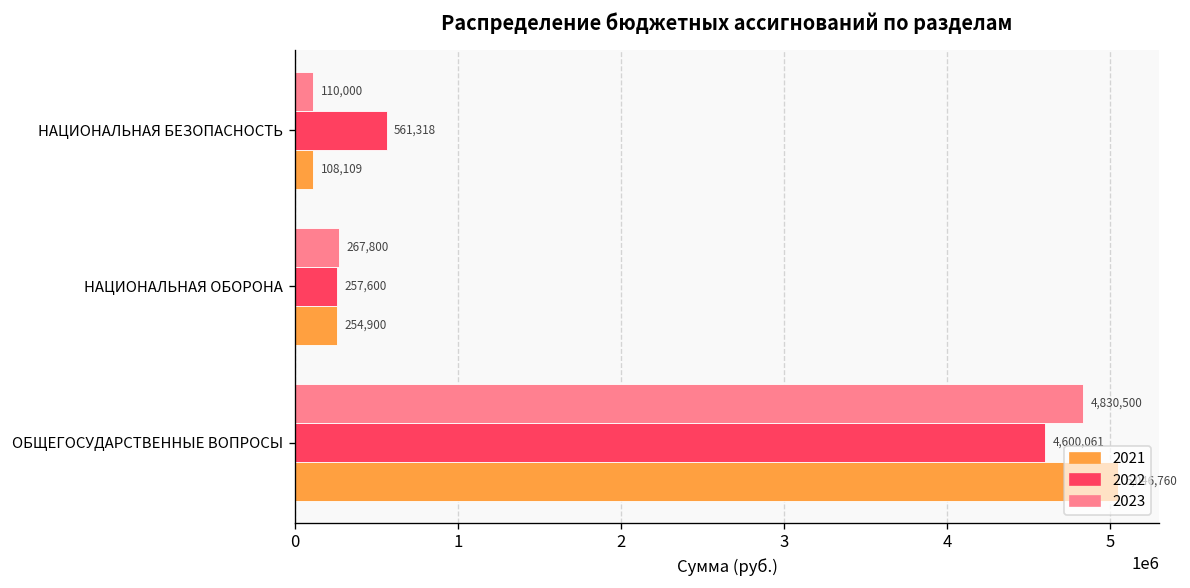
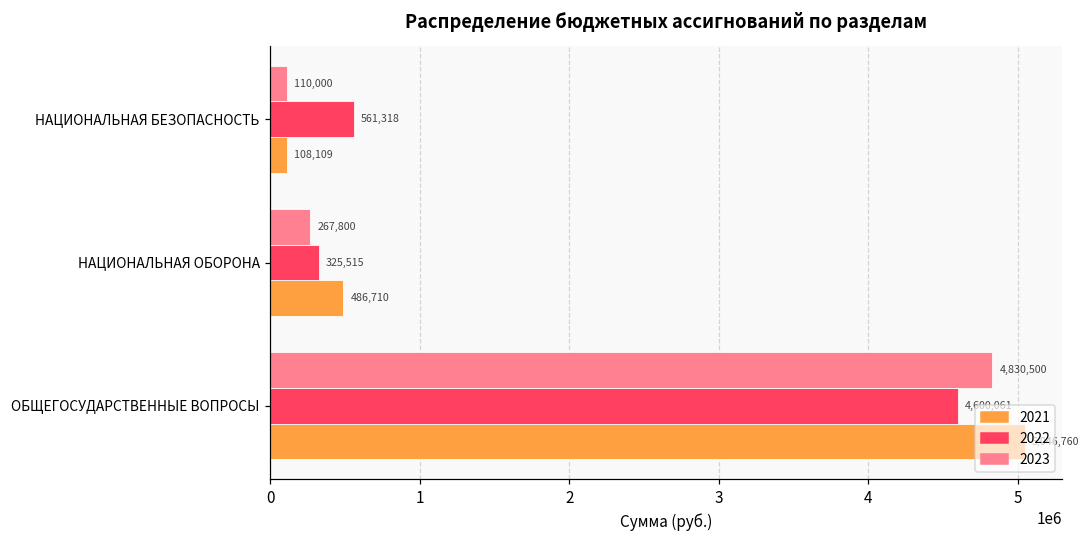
2022, НАЦИОНАЛЬНАЯ ОБОРОНА: 257,600 -> 325,515
2021, НАЦИОНАЛЬНАЯ ОБОРОНА: 254,900 -> 486,710
